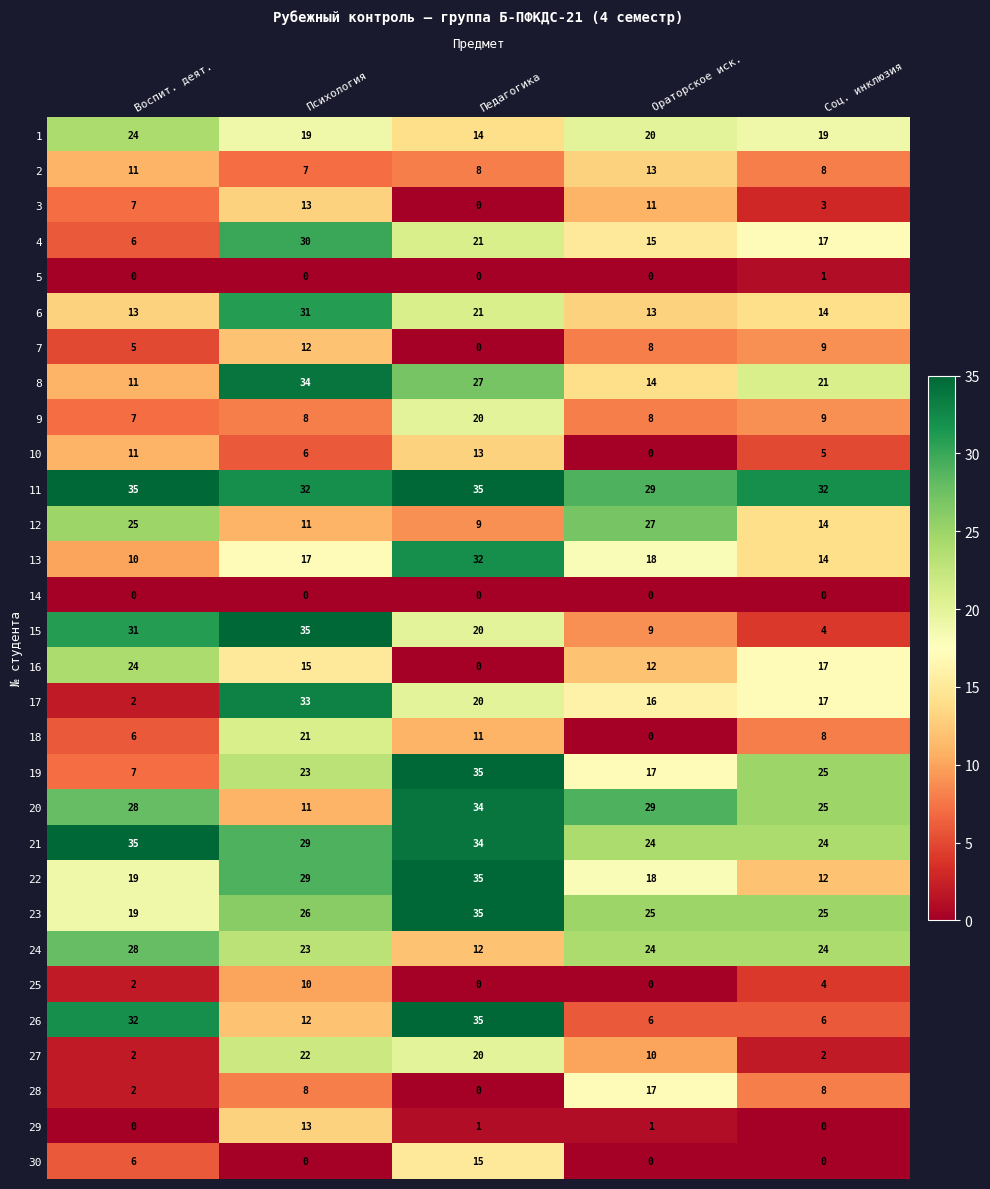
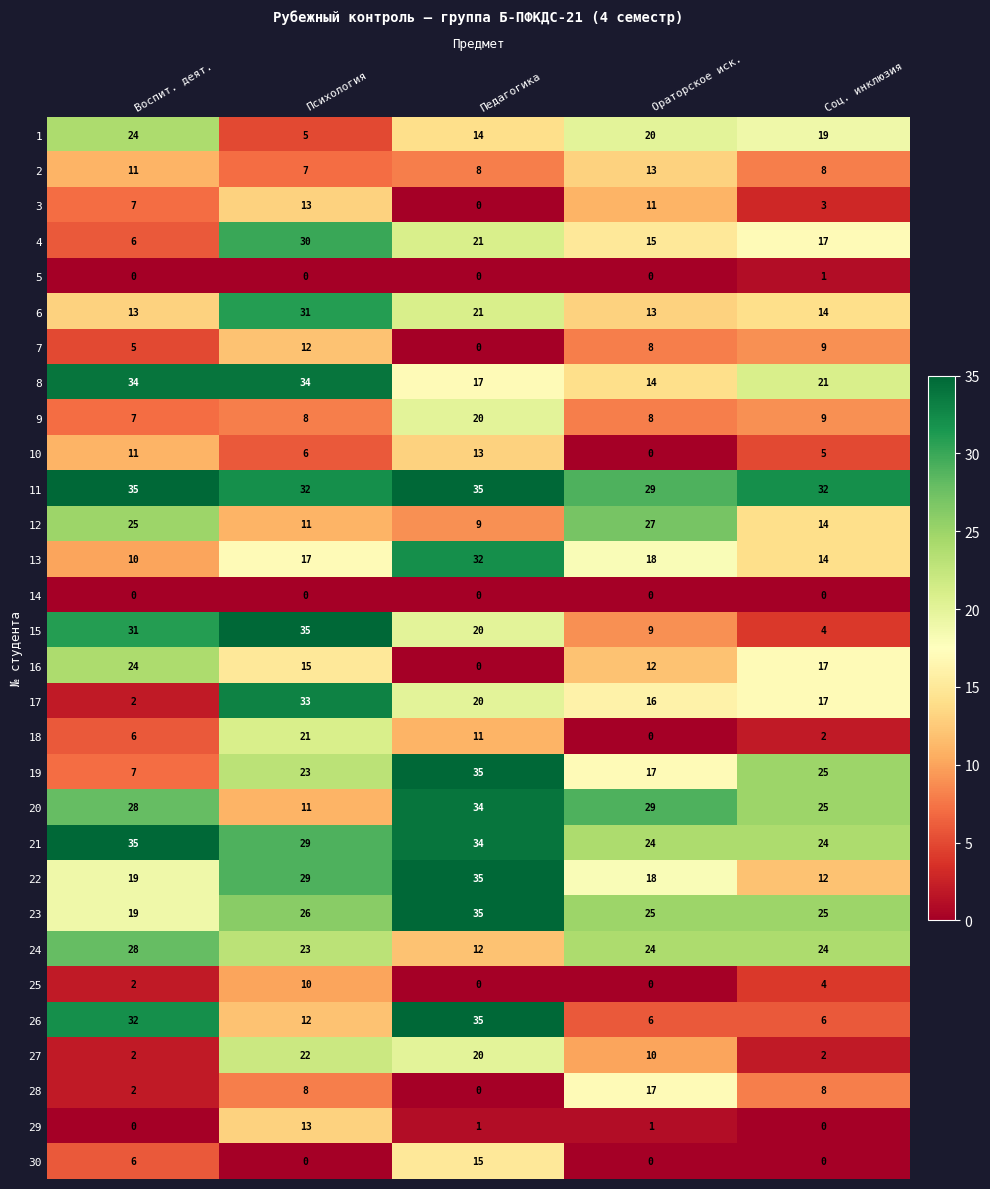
1, Психология: 19 -> 5
8, Воспит. деят.: 11 -> 34
8, Педагогика: 27 -> 17
18, Соц. инклюзия: 8 -> 2
